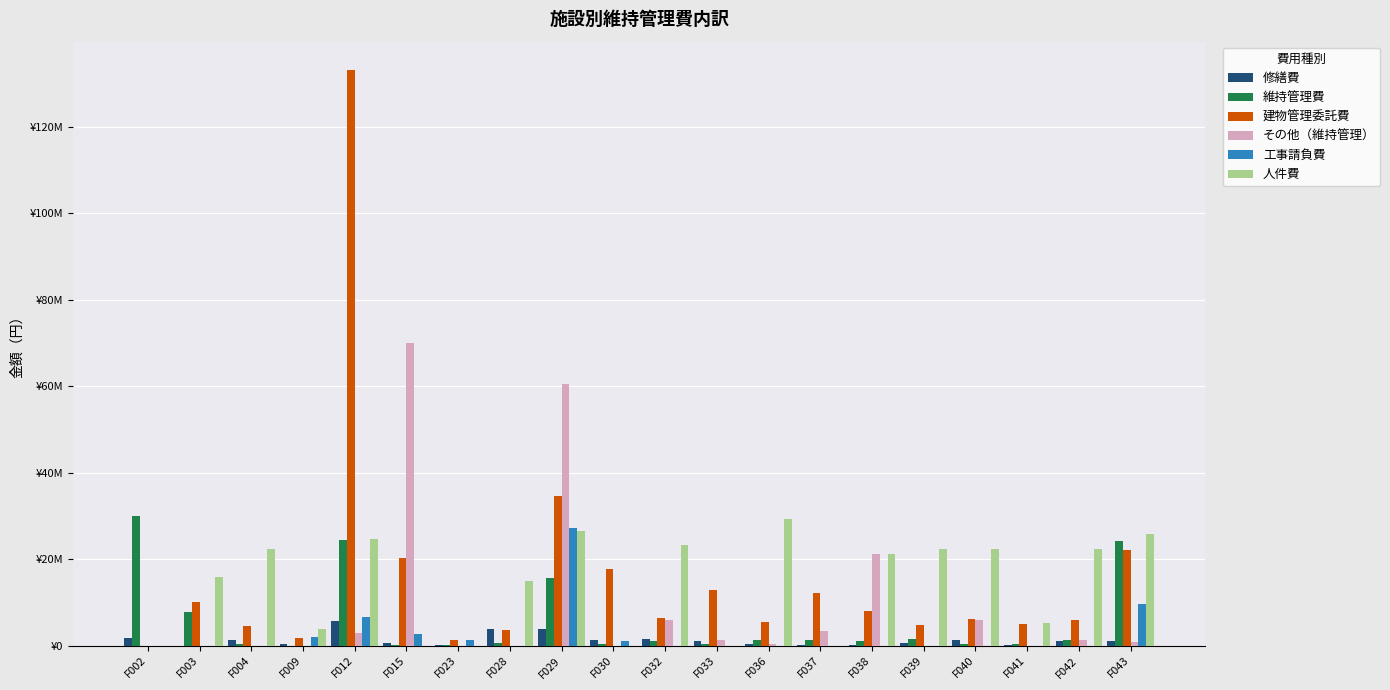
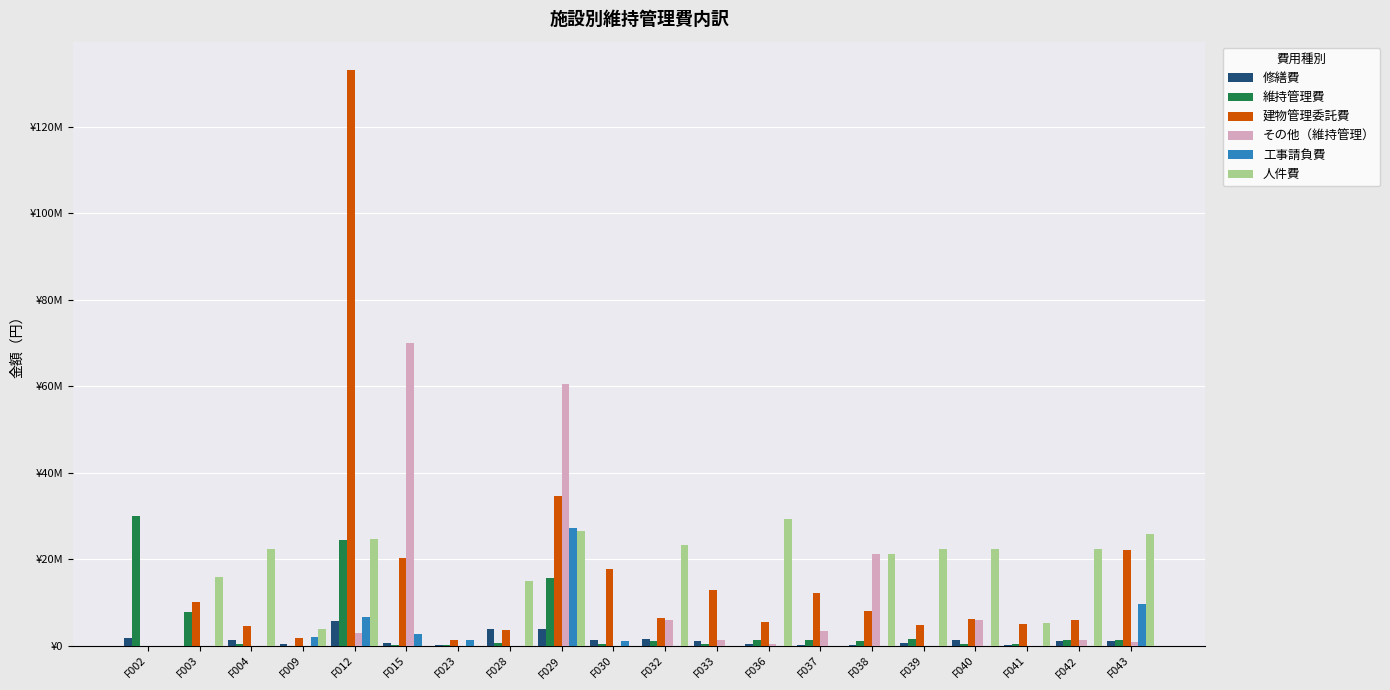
維持管理費, F043: ¥24000000 -> ¥1000000
